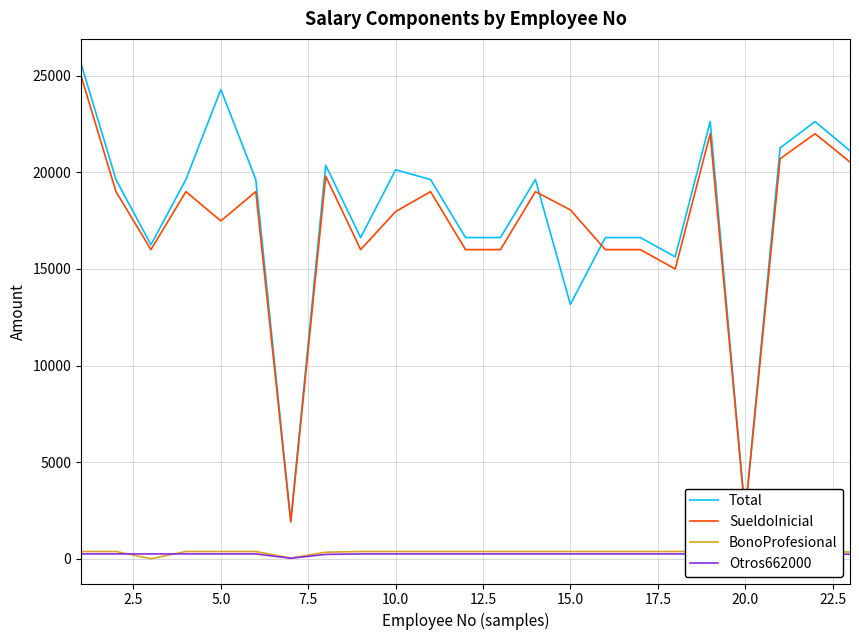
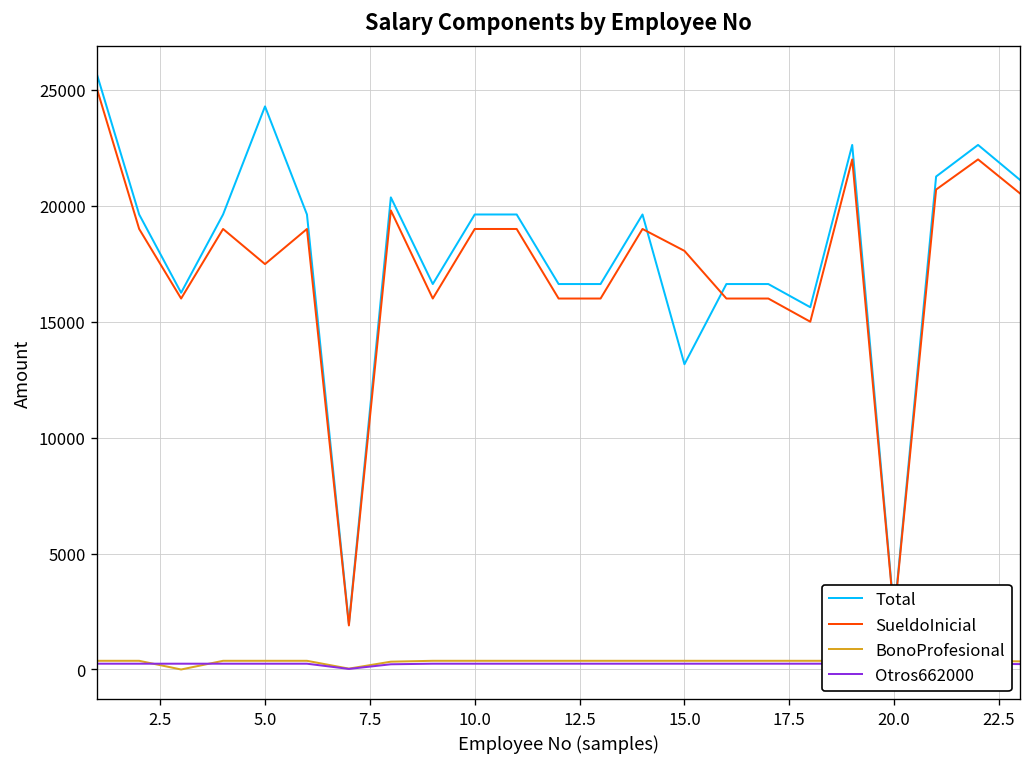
Total, 10.0: 20100 -> 19600
SueldoInicial, 10.0: 18000 -> 19000
